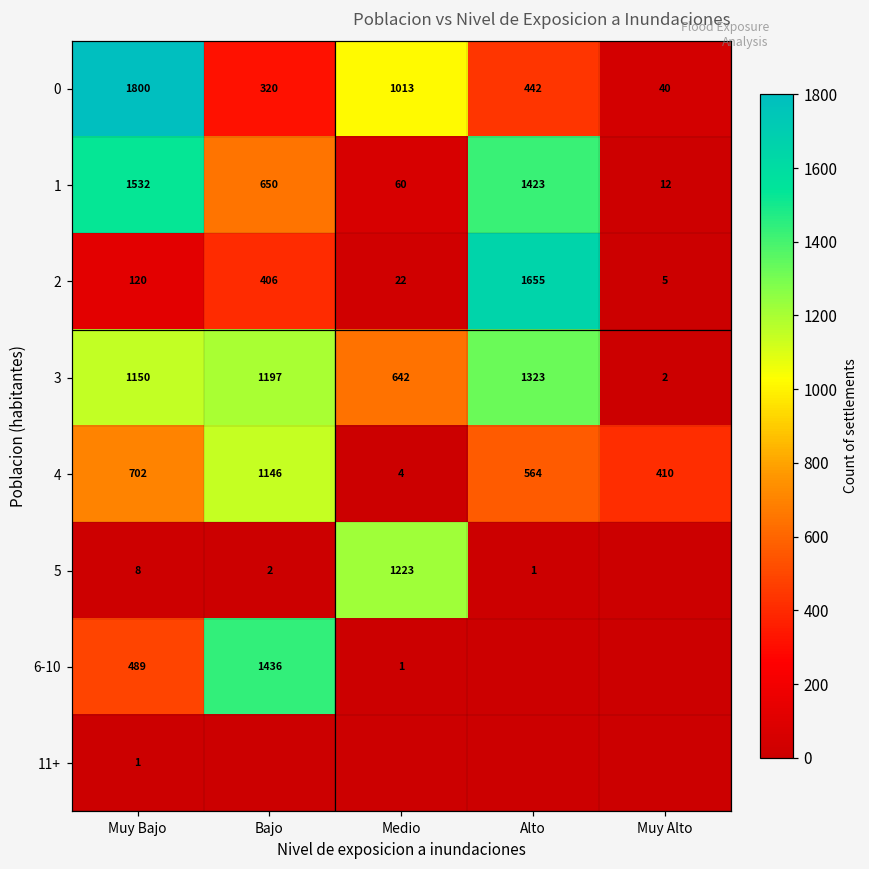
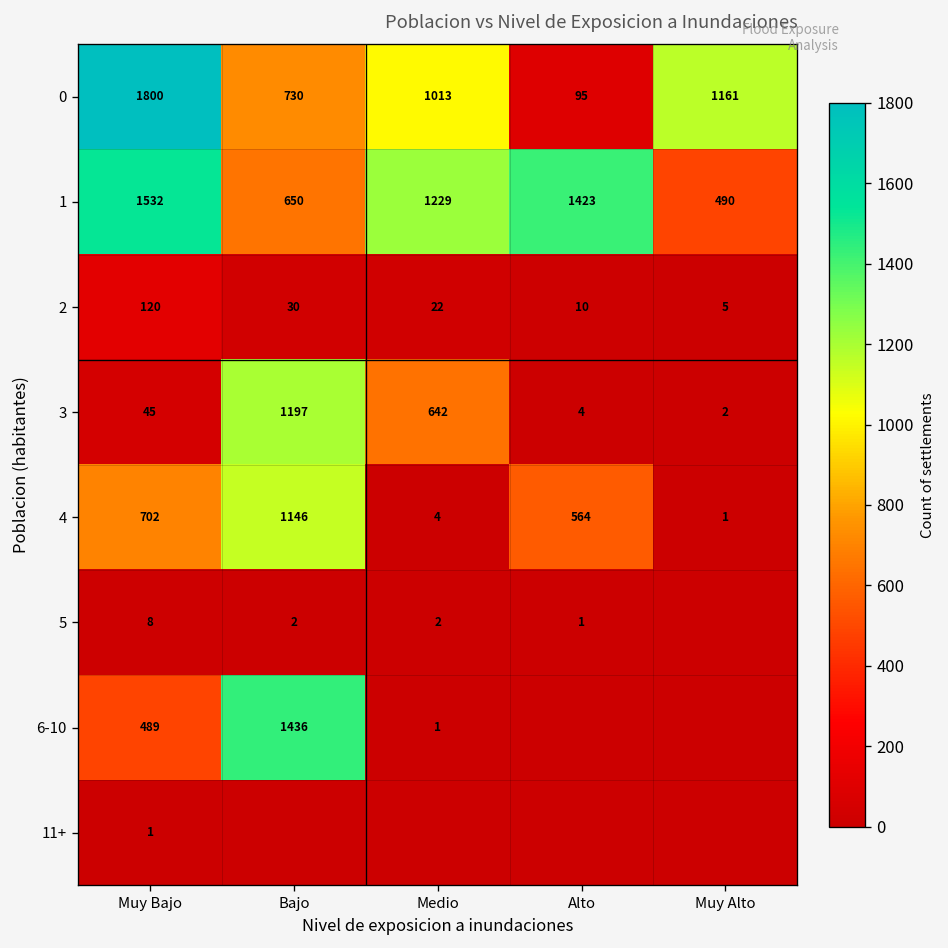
0, Bajo: 320 -> 730
0, Alto: 442 -> 95
0, Muy Alto: 40 -> 1161
1, Medio: 60 -> 1229
1, Muy Alto: 12 -> 490
2, Bajo: 406 -> 30
2, Alto: 1655 -> 10
3, Muy Bajo: 1150 -> 45
3, Alto: 1323 -> 4
4, Muy Alto: 410 -> 1
5, Medio: 1223 -> 2
